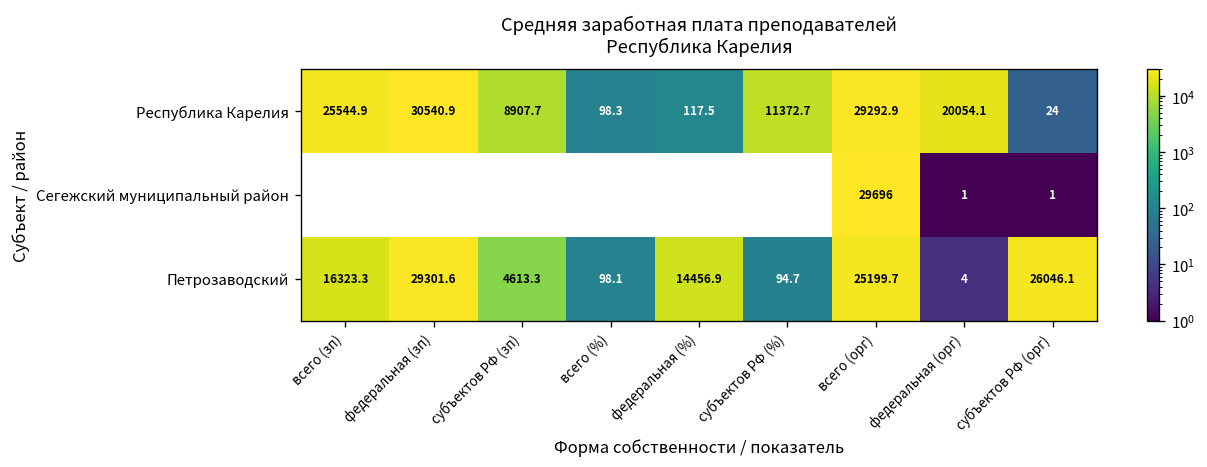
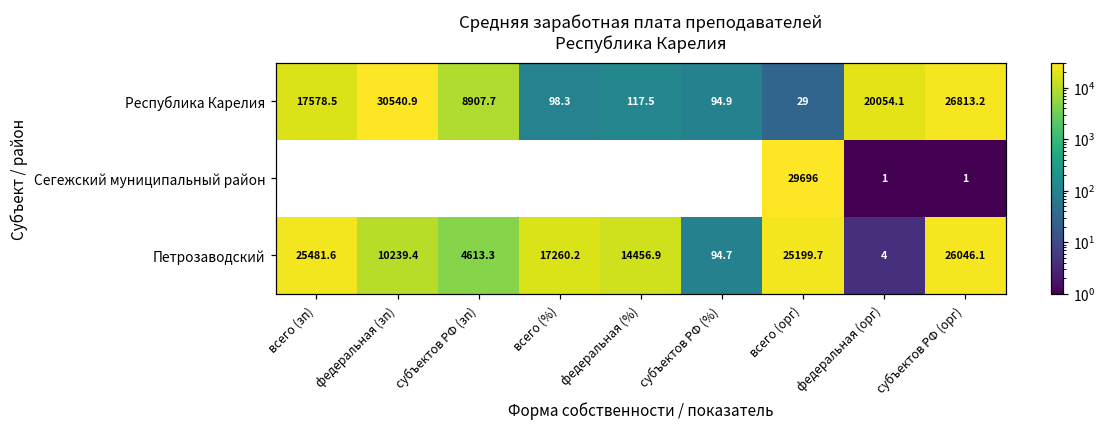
Республика Карелия, всего (зп): 25544.9 -> 17578.5
Республика Карелия, субъектов РФ (%): 11372.7 -> 94.9
Республика Карелия, всего (орг): 29292.9 -> 29
Республика Карелия, субъектов РФ (орг): 24 -> 26813.2
Петрозаводский, всего (зп): 16323.3 -> 25481.6
Петрозаводский, федеральная (зп): 29301.6 -> 10239.4
Петрозаводский, всего (%): 98.1 -> 17260.2
